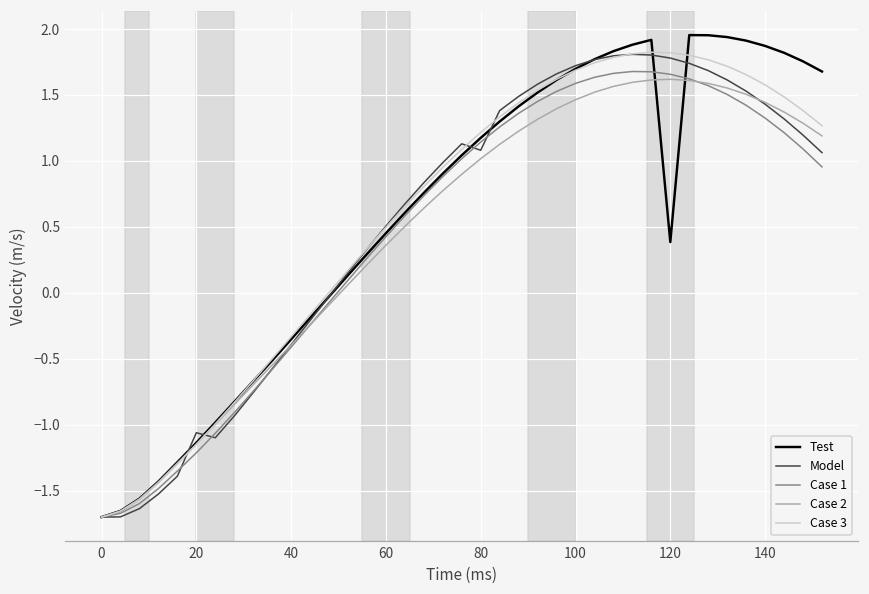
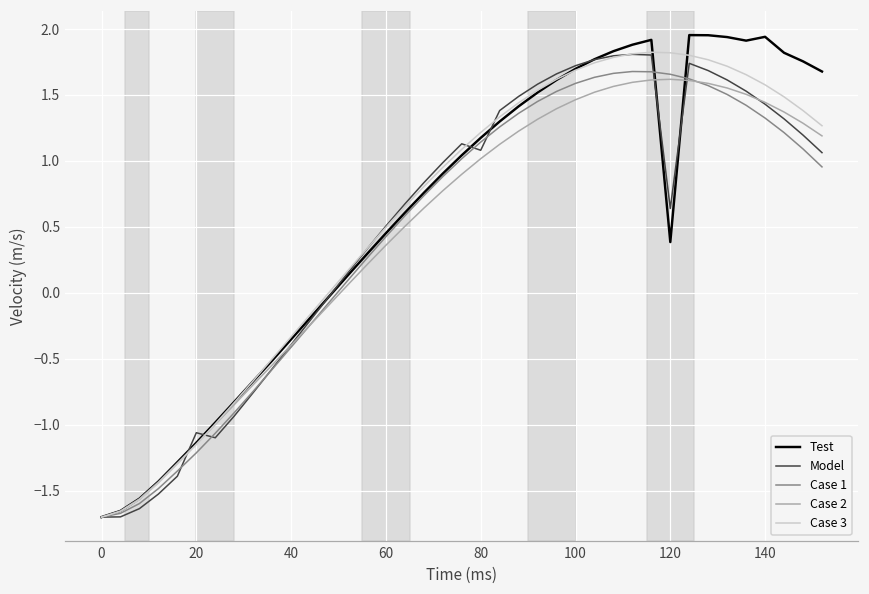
Model, 120: 1.78 -> 0.64
Test, 140: 1.87 -> 1.94
